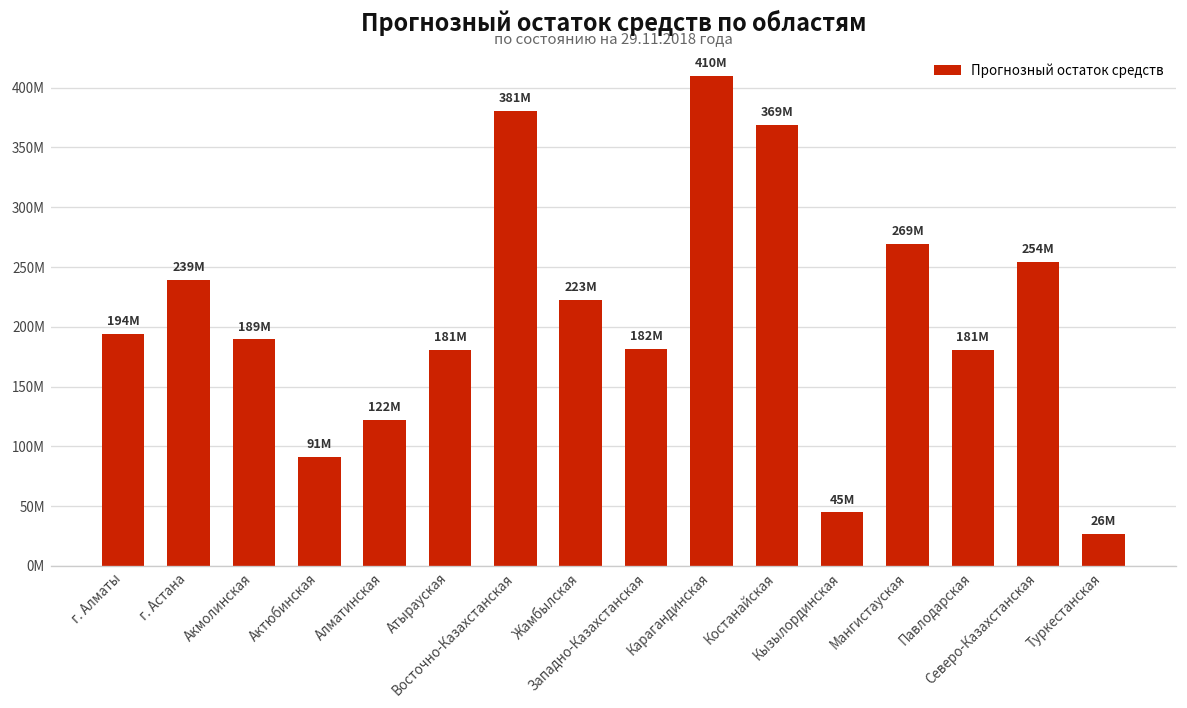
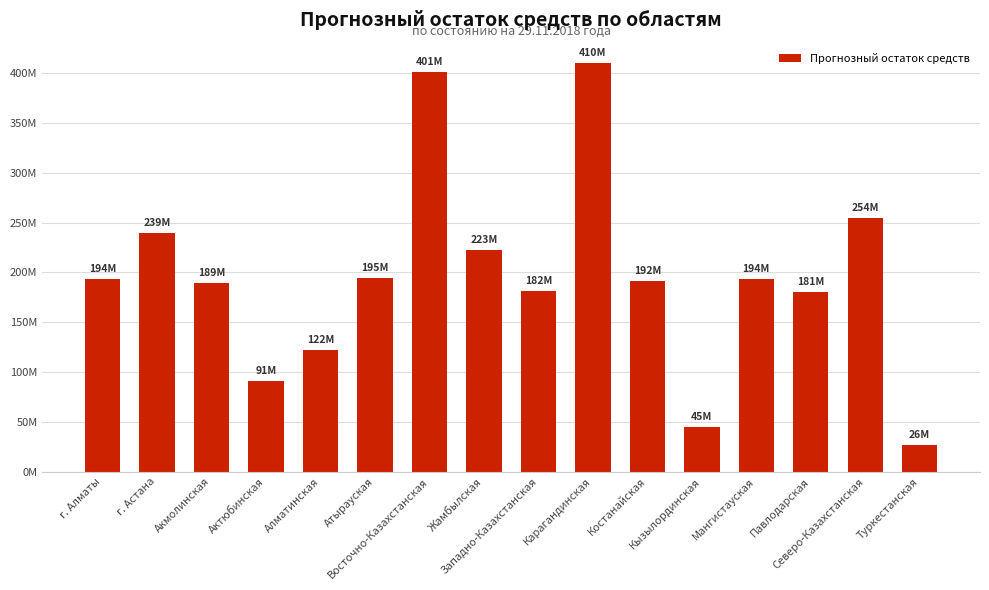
Атырауская: 181M -> 195M
Восточно-Казахстанская: 381M -> 401M
Костанайская: 369M -> 192M
Мангистауская: 269M -> 194M
